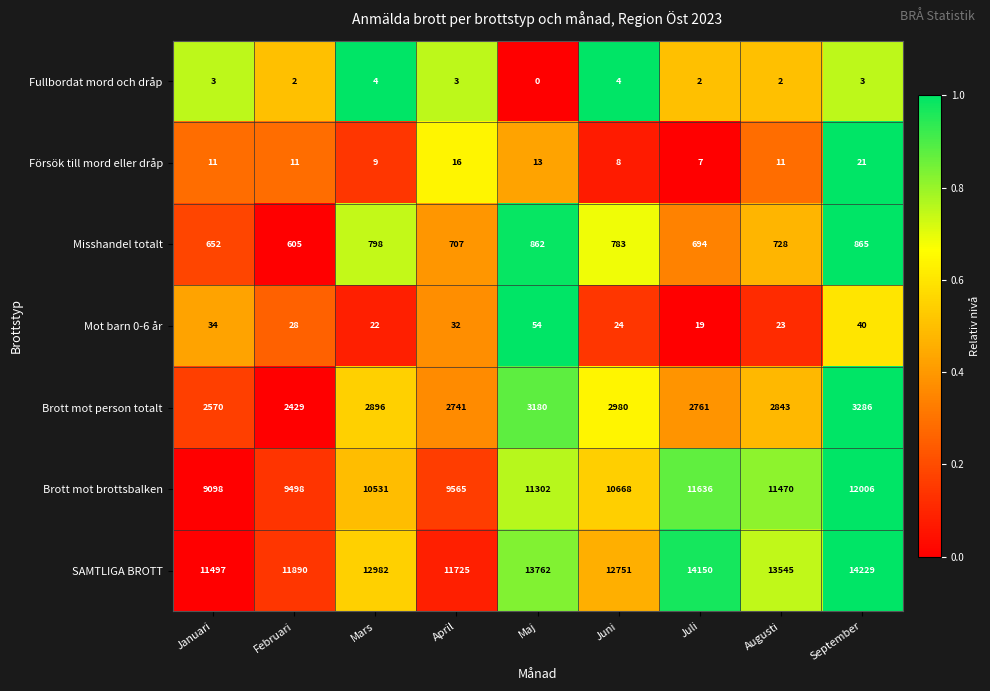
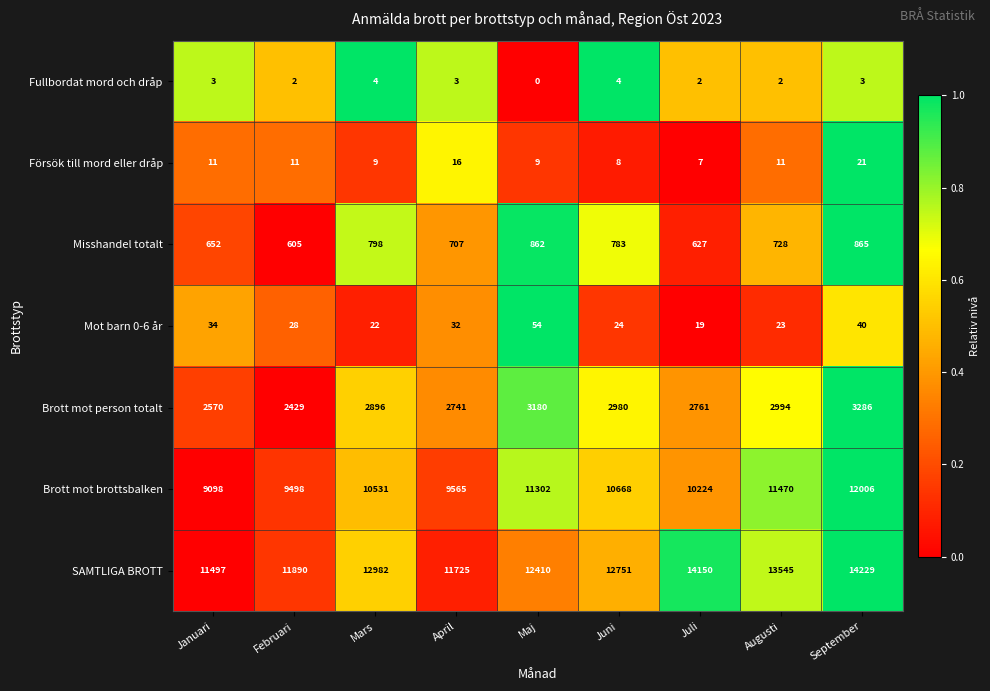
Försök till mord eller dråp, Maj: 13 -> 9
Misshandel totalt, Juli: 694 -> 627
Brott mot person totalt, Augusti: 2843 -> 2994
Brott mot brottsbalken, Juli: 11636 -> 10224
SAMTLIGA BROTT, Maj: 13762 -> 12410
